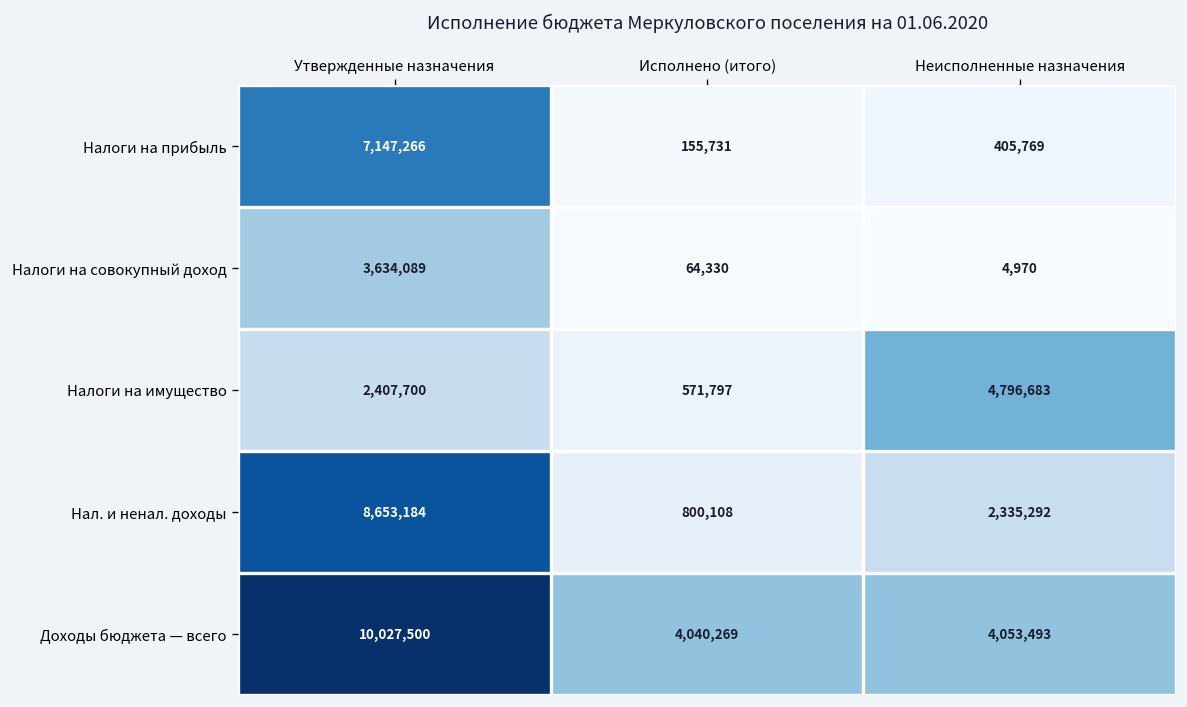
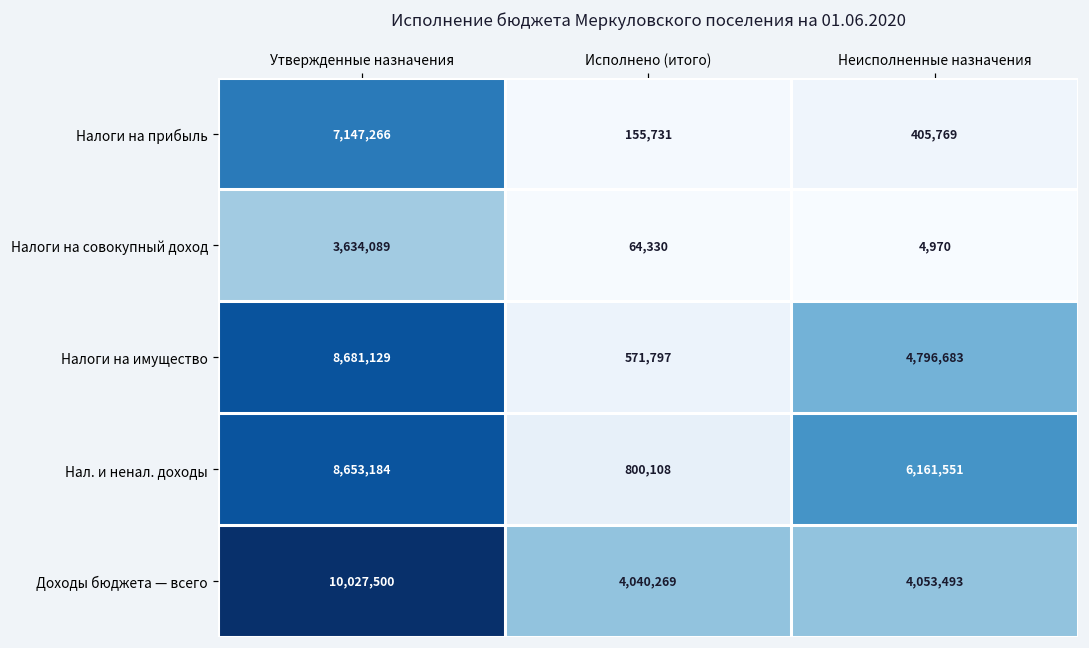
Налоги на имущество, Утвержденные назначения: 2,407,700 -> 8,681,129
Нал. и ненал. доходы, Неисполненные назначения: 2,335,292 -> 6,161,551
